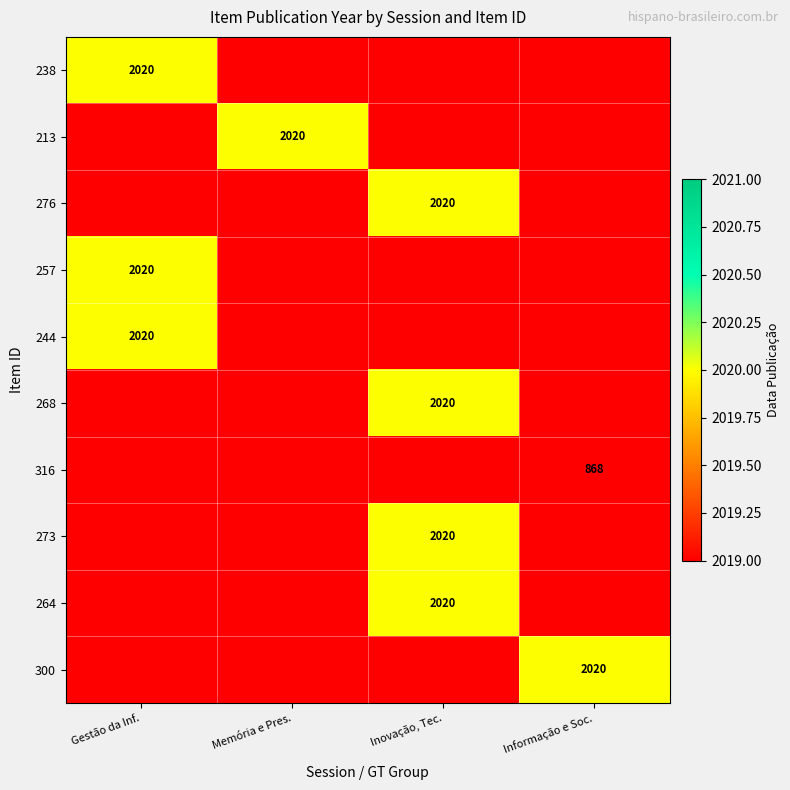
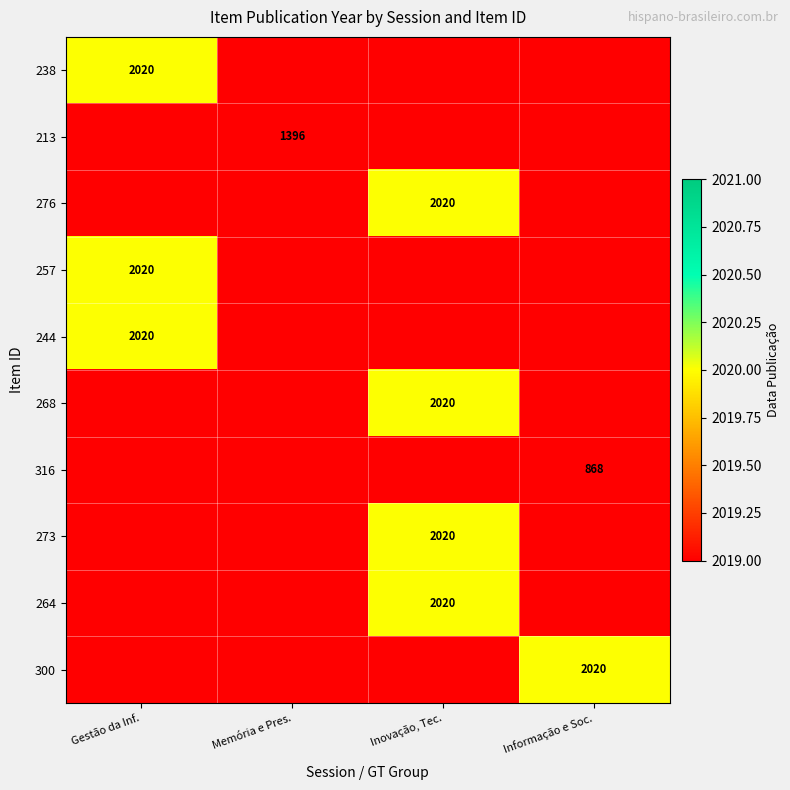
213, Memória e Pres.: 2020 -> 1396
